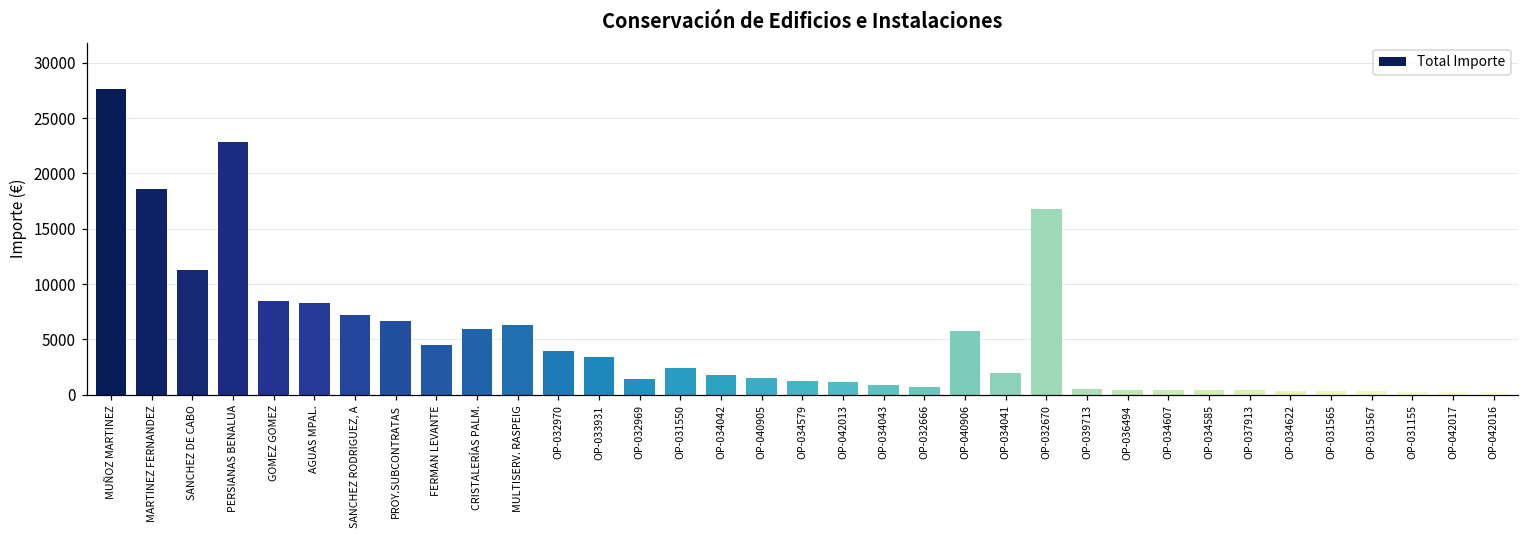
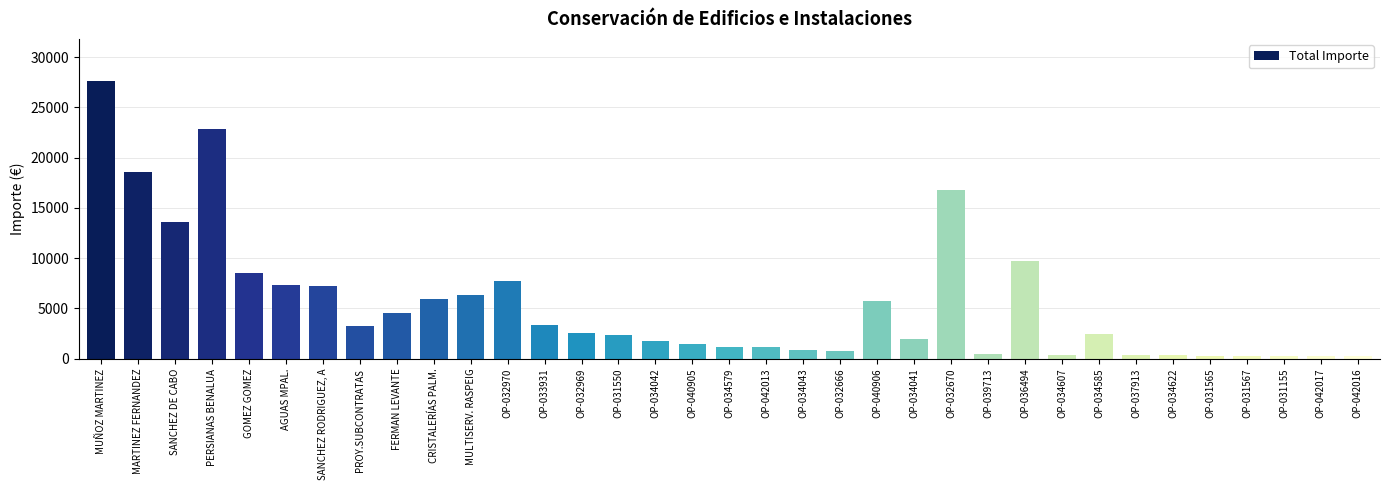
SANCHEZ DE CABO: 11200 -> 13600
AGUAS MPAL.: 8300 -> 7300
PROY.SUBCONTRATAS: 6600 -> 3200
OP-032970: 3900 -> 7700
OP-032969: 1400 -> 2500
OP-036494: 500 -> 9700
OP-034585: 400 -> 2500
